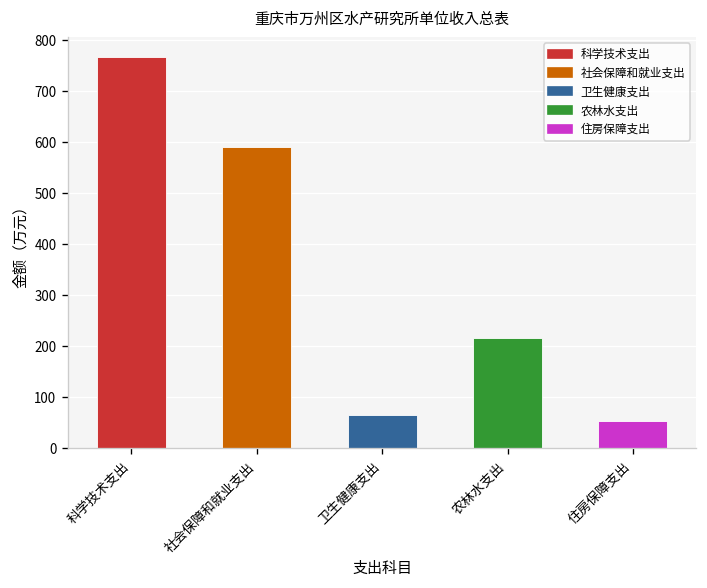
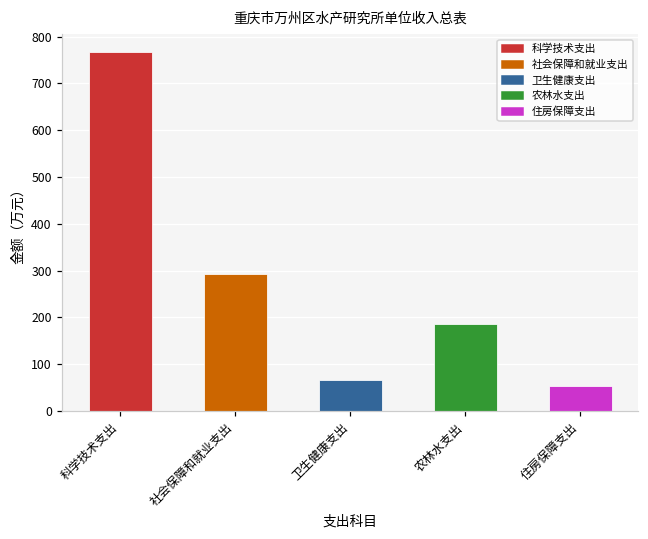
社会保障和就业支出: 590 -> 290
农林水支出: 220 -> 190
